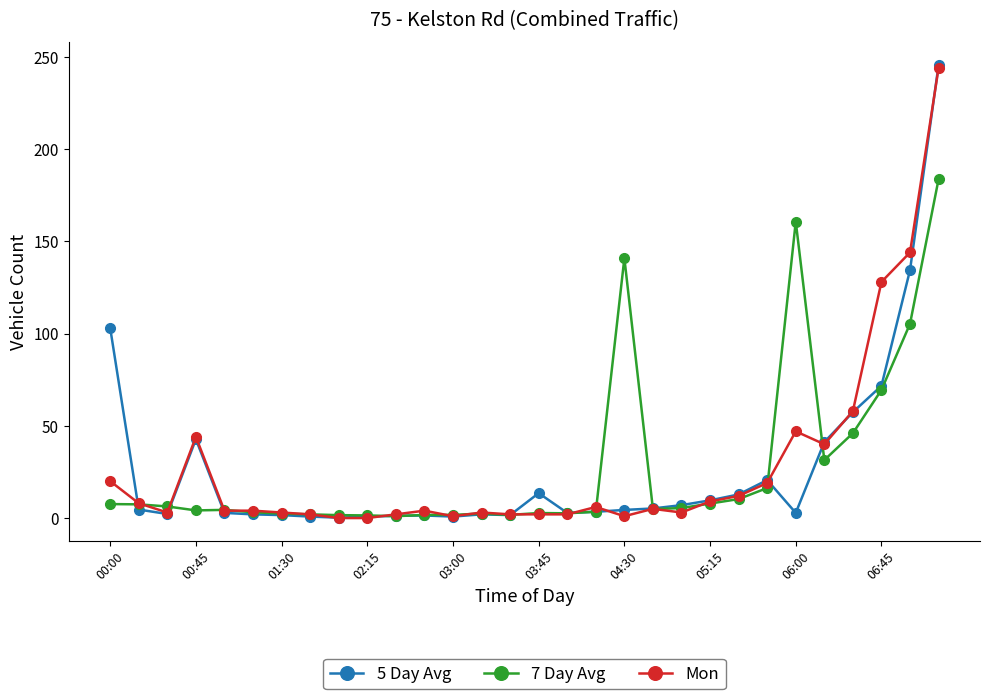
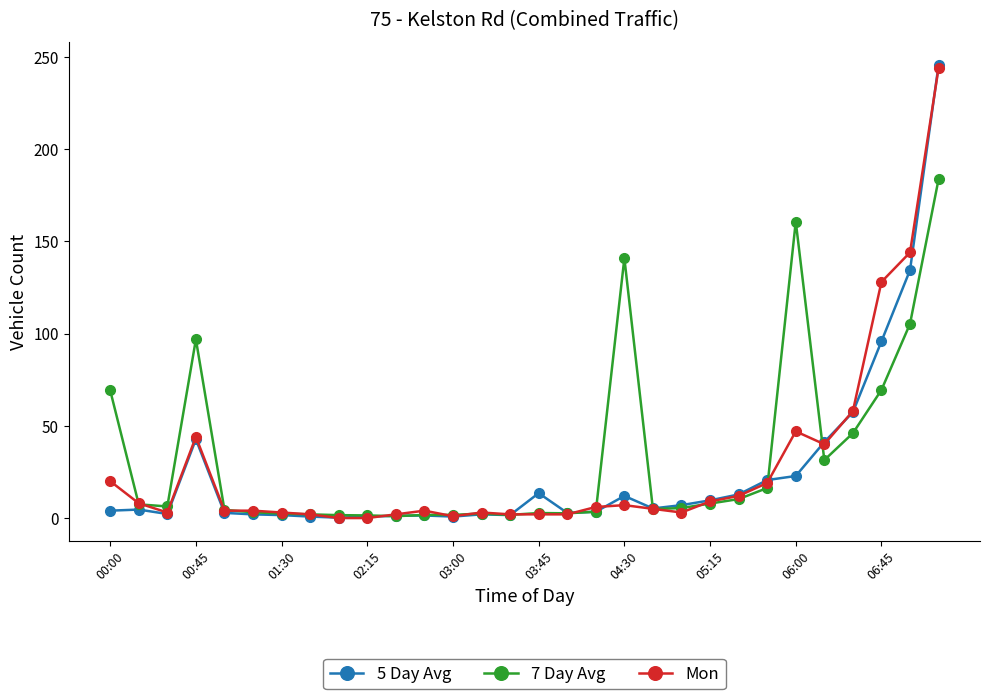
5 Day Avg, 00:00: 103 -> 4
7 Day Avg, 00:00: 8 -> 69
7 Day Avg, 00:45: 4 -> 97
5 Day Avg, 04:30: 4 -> 12
Mon, 04:30: 1 -> 7
5 Day Avg, 06:00: 3 -> 23
5 Day Avg, 06:45: 72 -> 96
